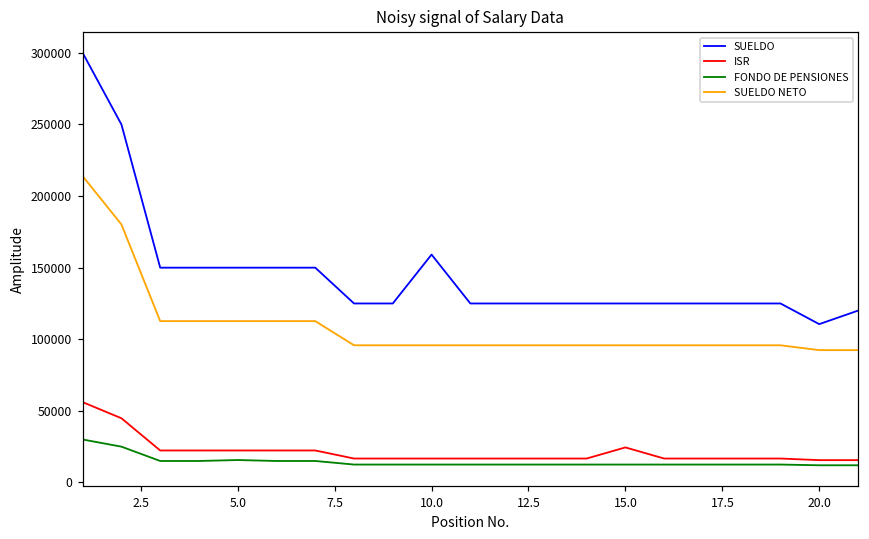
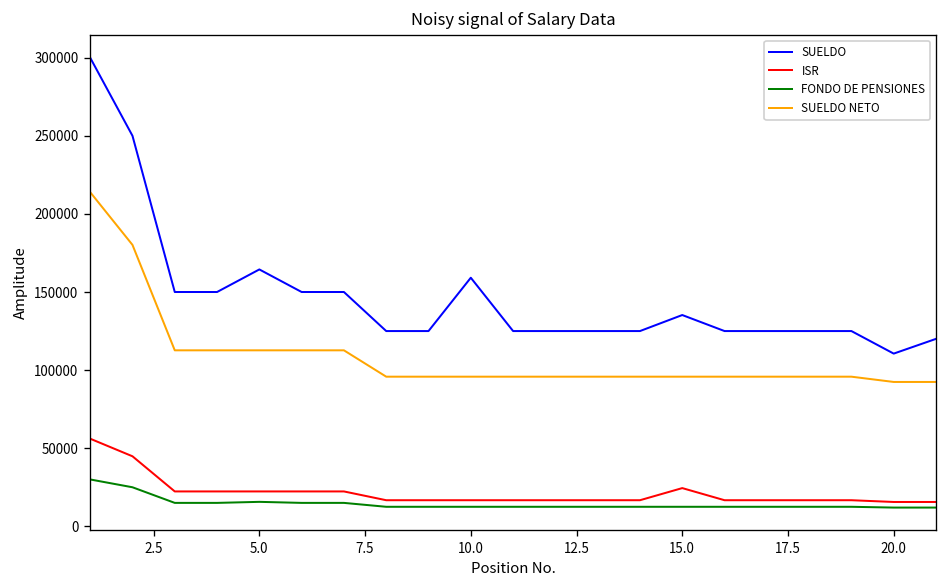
SUELDO, 5.0: 150000 -> 164000
SUELDO, 15.0: 125000 -> 135000
